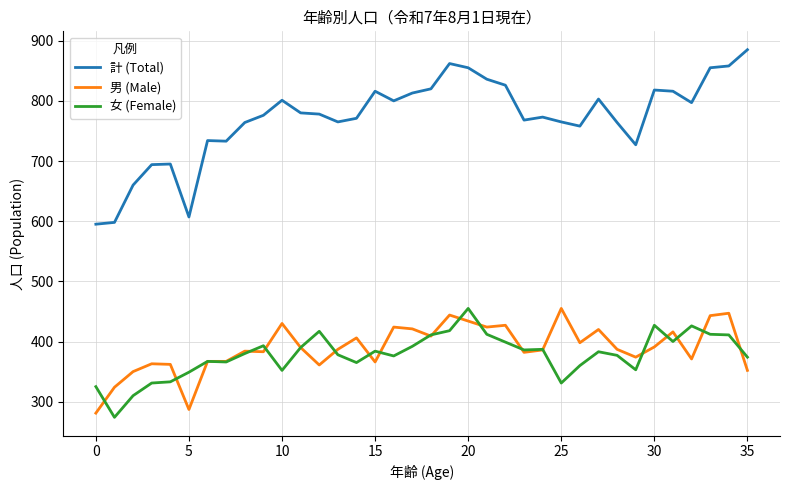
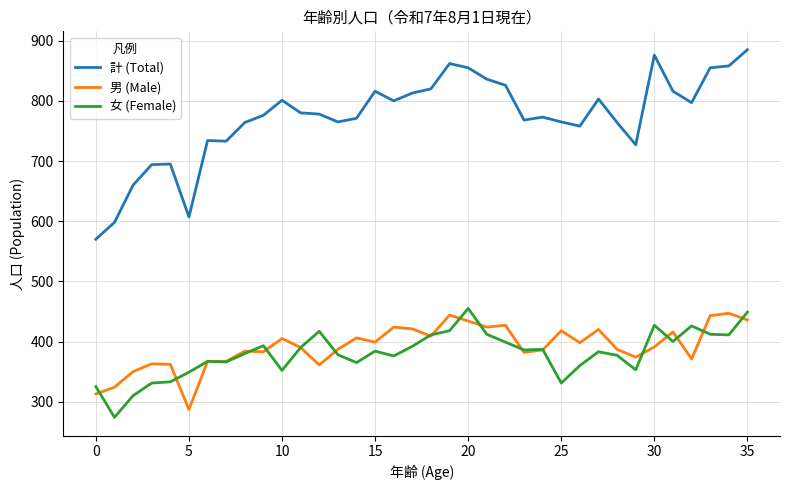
計 (Total), 0: 600 -> 570
男 (Male), 0: 280 -> 310
男 (Male), 10: 430 -> 410
男 (Male), 15: 370 -> 400
男 (Male), 25: 460 -> 420
計 (Total), 30: 820 -> 880
男 (Male), 35: 350 -> 440
女 (Female), 35: 370 -> 450
